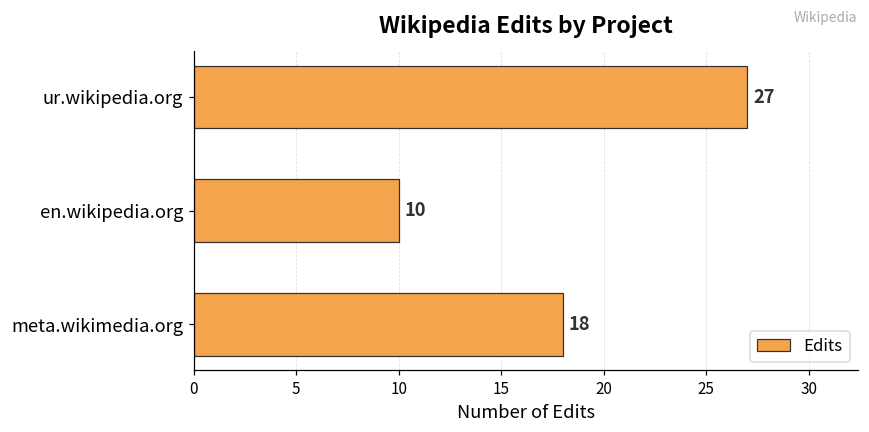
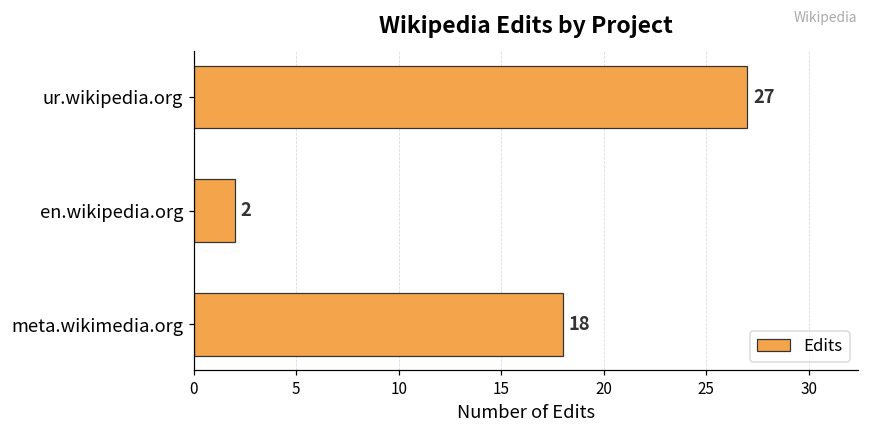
en.wikipedia.org: 10 -> 2
